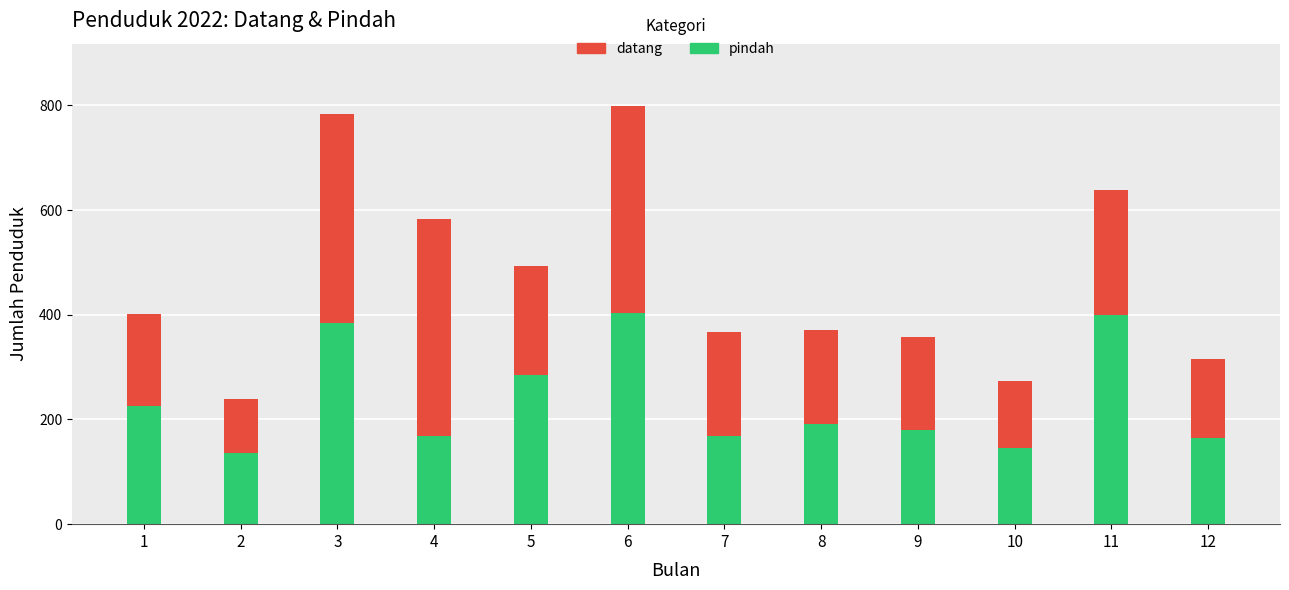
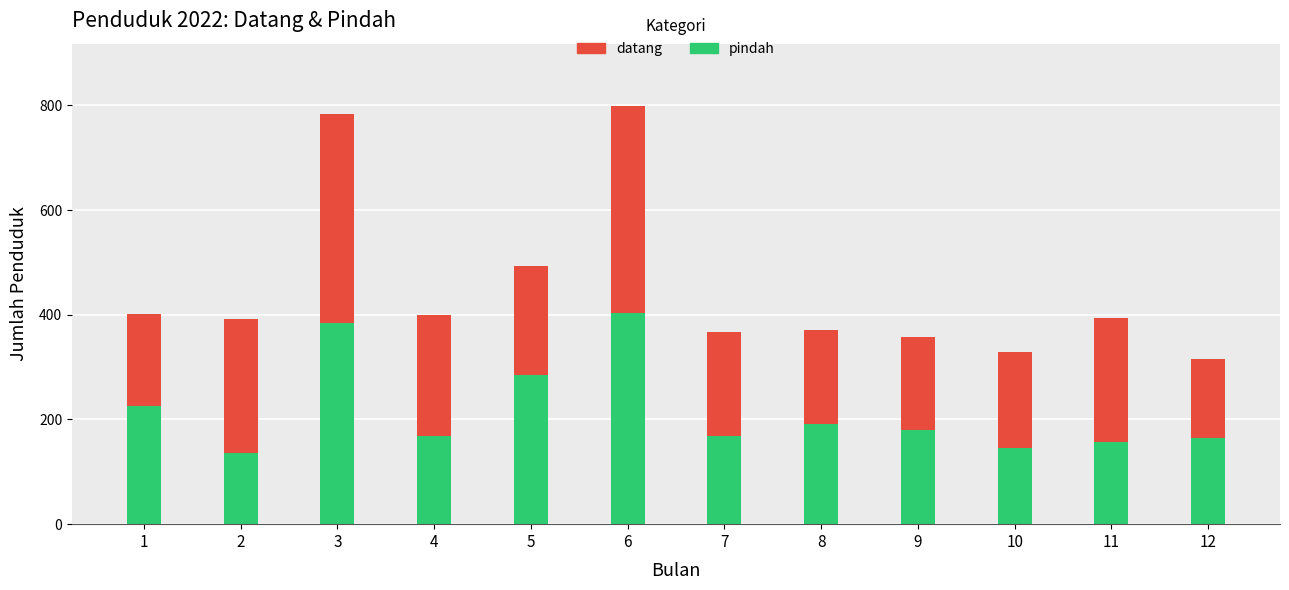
datang, 2: 100 -> 260
datang, 4: 410 -> 230
datang, 10: 130 -> 180
pindah, 11: 400 -> 160
